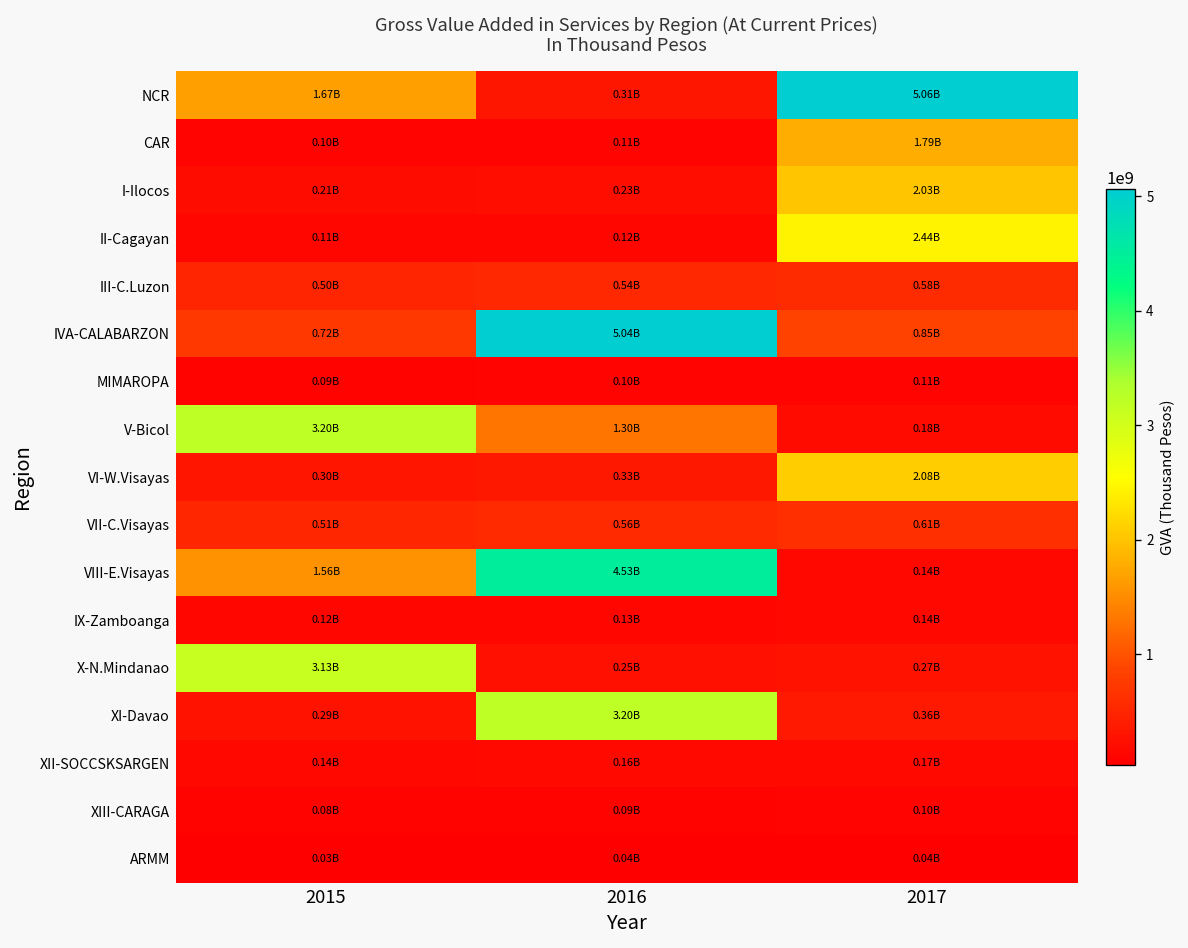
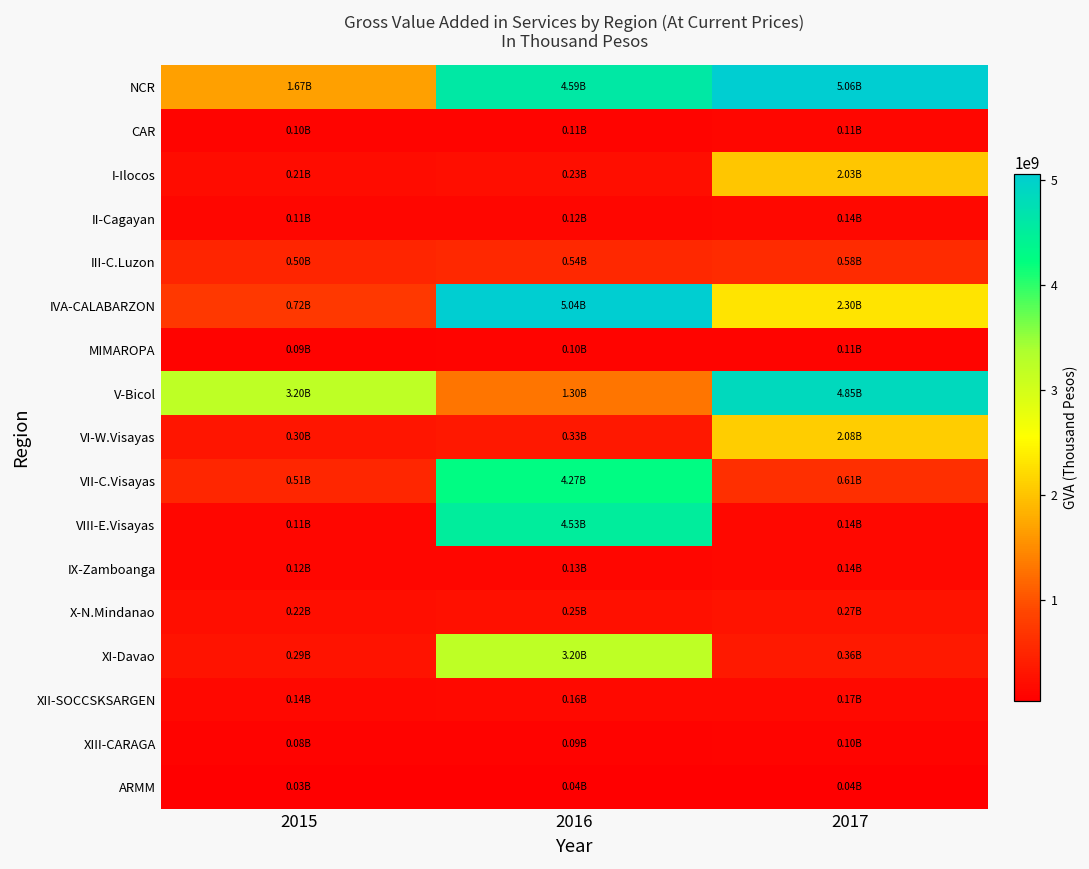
NCR, 2016: 0.31B -> 4.59B
CAR, 2017: 1.79B -> 0.11B
II-Cagayan, 2017: 2.44B -> 0.14B
IVA-CALABARZON, 2017: 0.85B -> 2.30B
V-Bicol, 2017: 0.18B -> 4.85B
VII-C.Visayas, 2016: 0.56B -> 4.27B
VIII-E.Visayas, 2015: 1.56B -> 0.11B
X-N.Mindanao, 2015: 3.13B -> 0.22B
